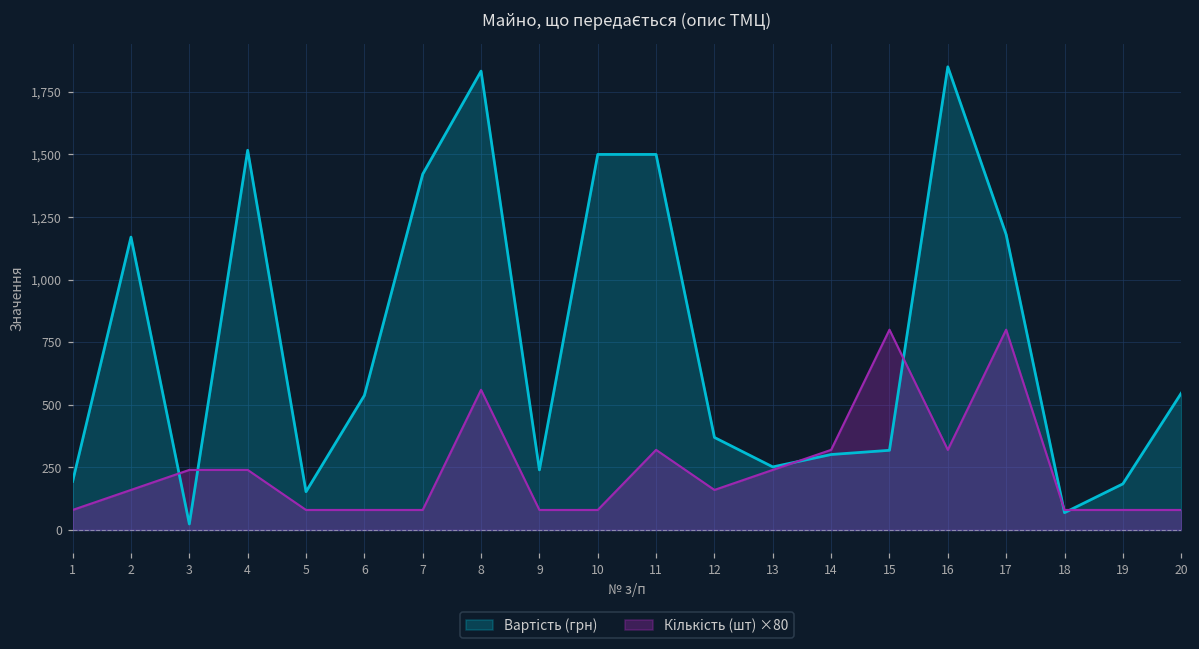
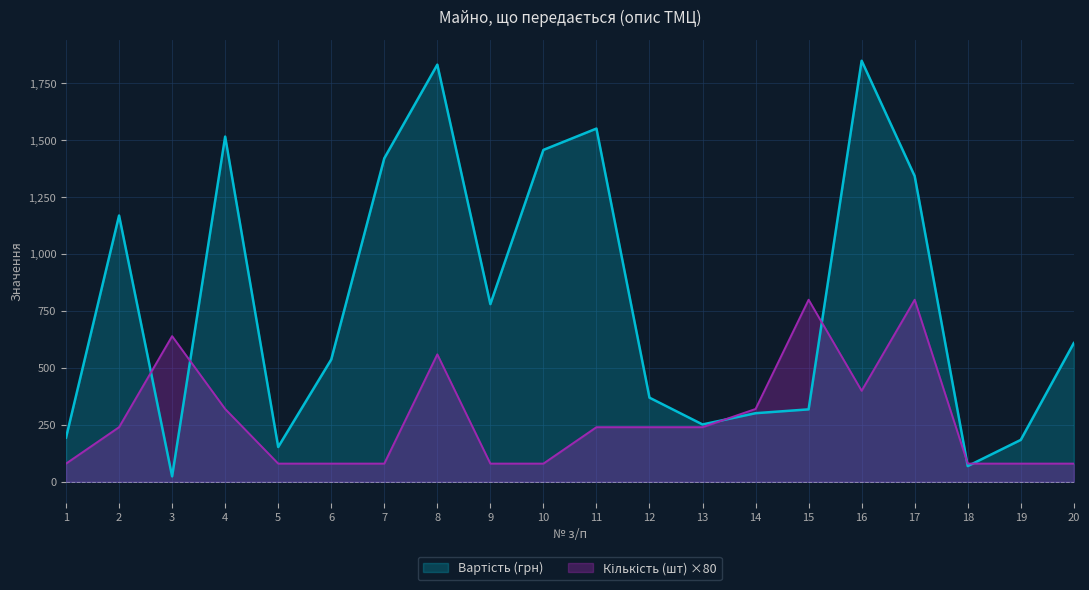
Кількість (шт) ×80, 2: 160 -> 240
Кількість (шт) ×80, 3: 240 -> 640
Кількість (шт) ×80, 4: 240 -> 320
Вартість (грн), 9: 240 -> 780
Вартість (грн), 10: 1,500 -> 1,460
Вартість (грн), 11: 1,500 -> 1,550
Кількість (шт) ×80, 11: 320 -> 240
Кількість (шт) ×80, 12: 160 -> 240
Кількість (шт) ×80, 16: 320 -> 400
Вартість (грн), 17: 1,180 -> 1,340
Вартість (грн), 20: 550 -> 610
